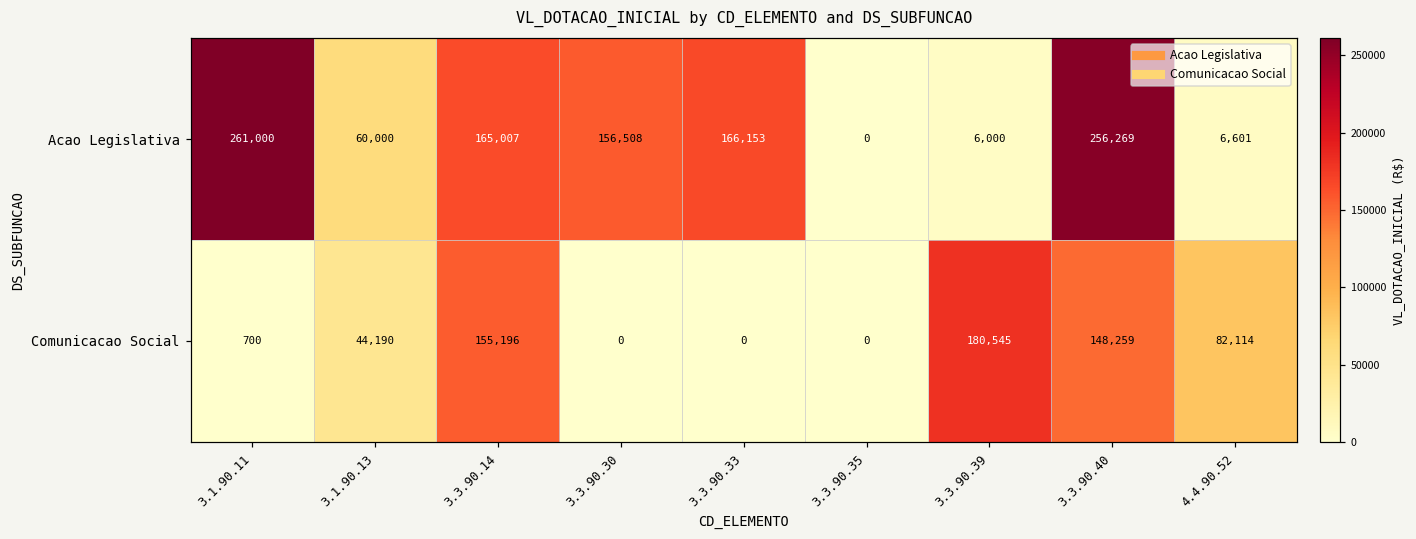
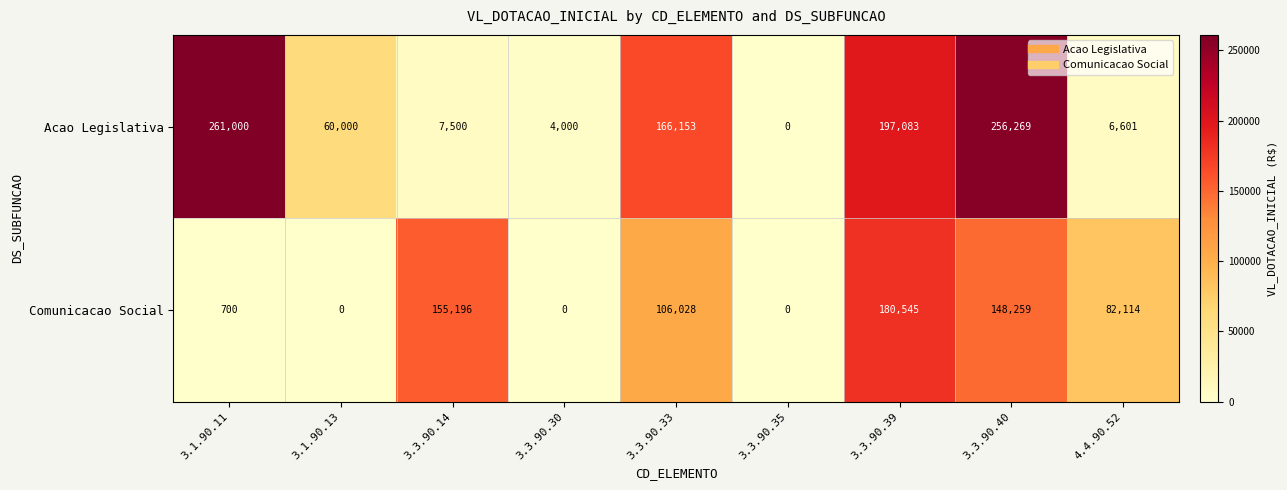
Acao Legislativa, 3.3.90.14: 165,007 -> 7,500
Acao Legislativa, 3.3.90.30: 156,508 -> 4,000
Acao Legislativa, 3.3.90.39: 6,000 -> 197,083
Comunicacao Social, 3.1.90.13: 44,190 -> 0
Comunicacao Social, 3.3.90.33: 0 -> 106,028
